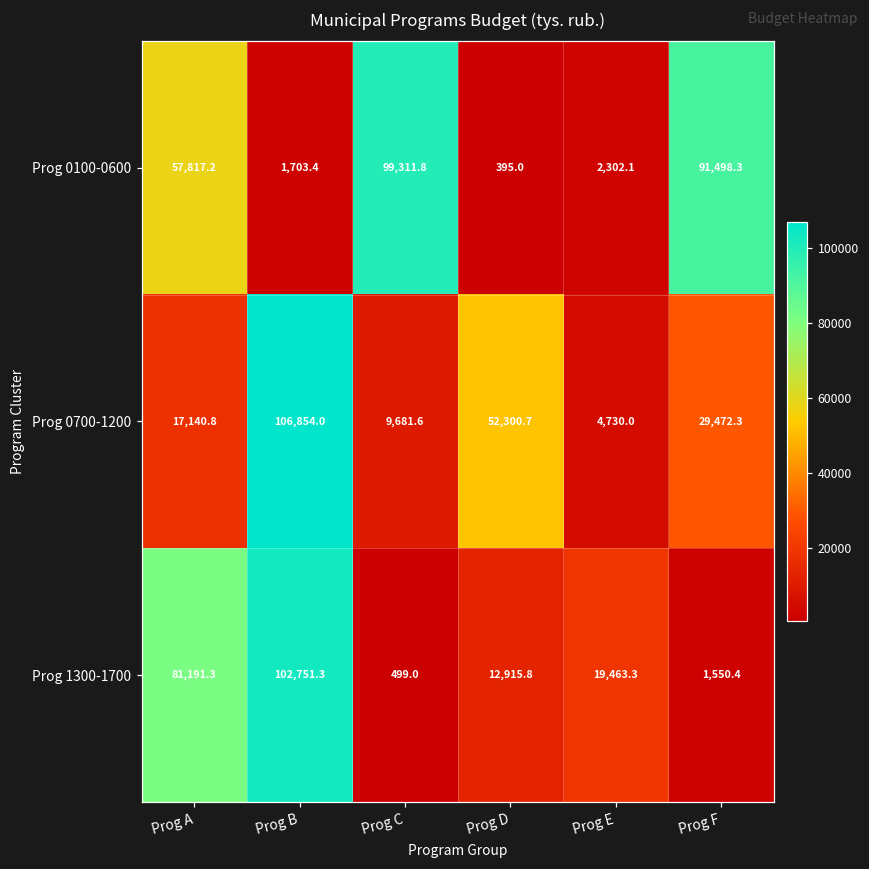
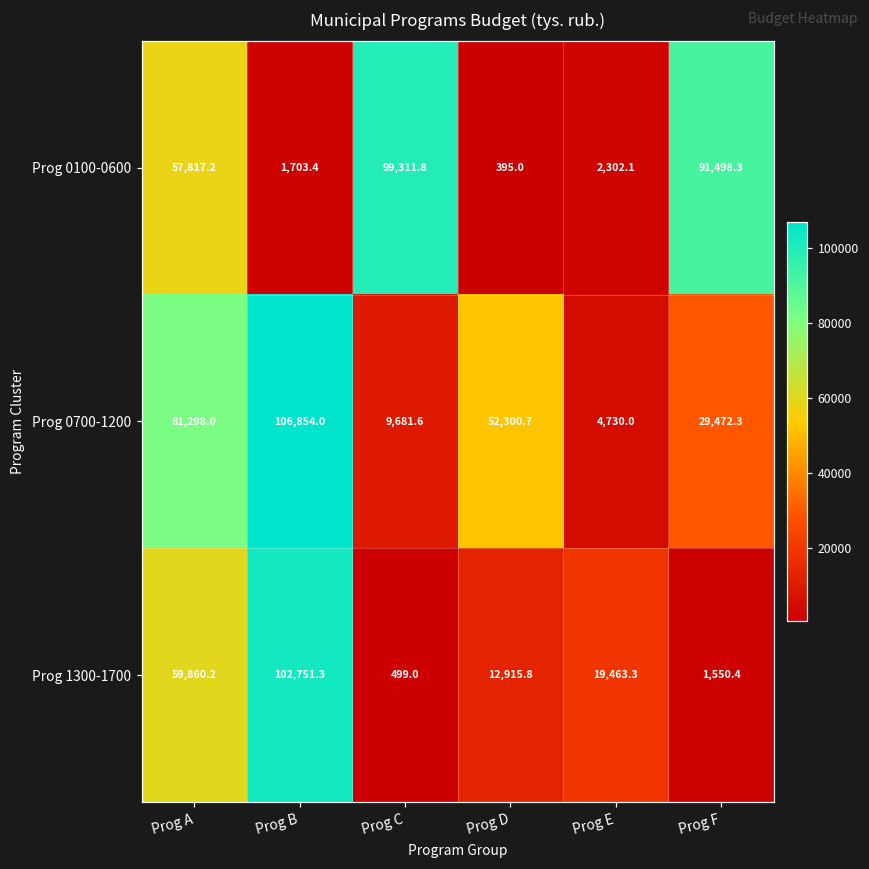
Prog 0700-1200, Prog A: 17,140.8 -> 81,298.0
Prog 1300-1700, Prog A: 81,191.3 -> 59,860.2
